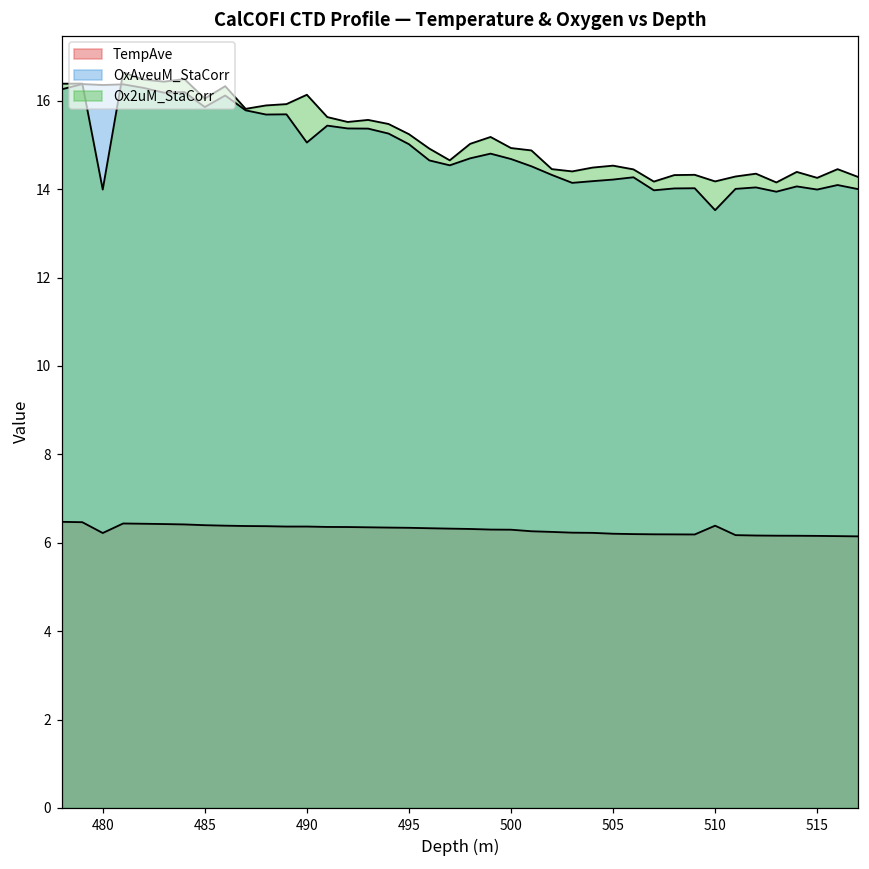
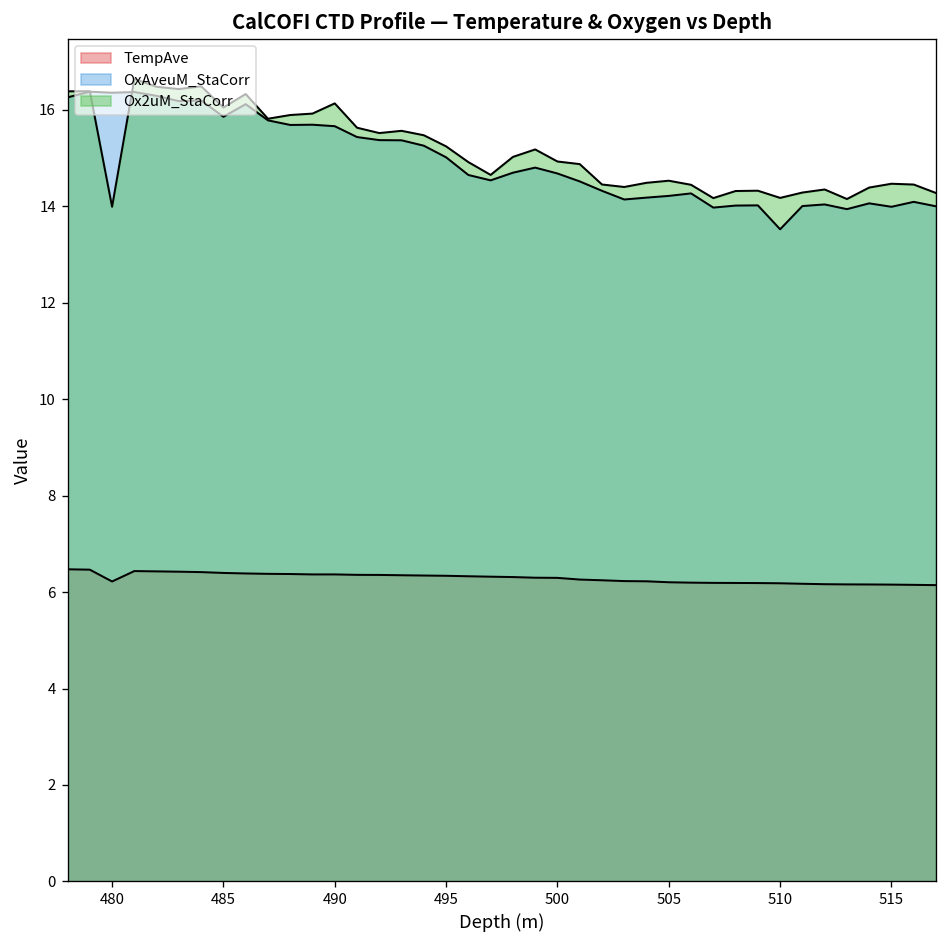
OxAveuM_StaCorr, 490: 15.1 -> 15.7
TempAve, 510: 6.4 -> 6.2
Ox2uM_StaCorr, 515: 14.3 -> 14.5
